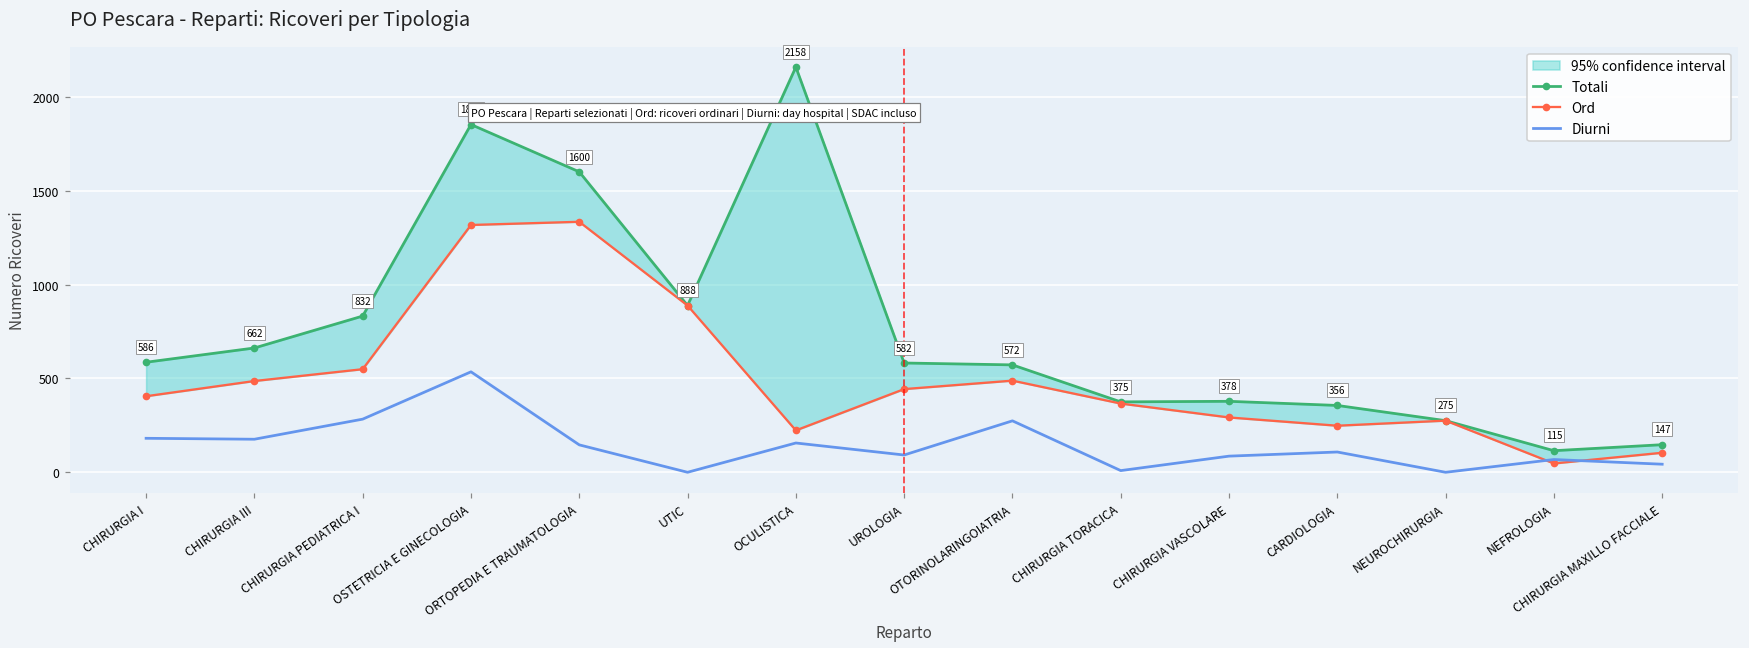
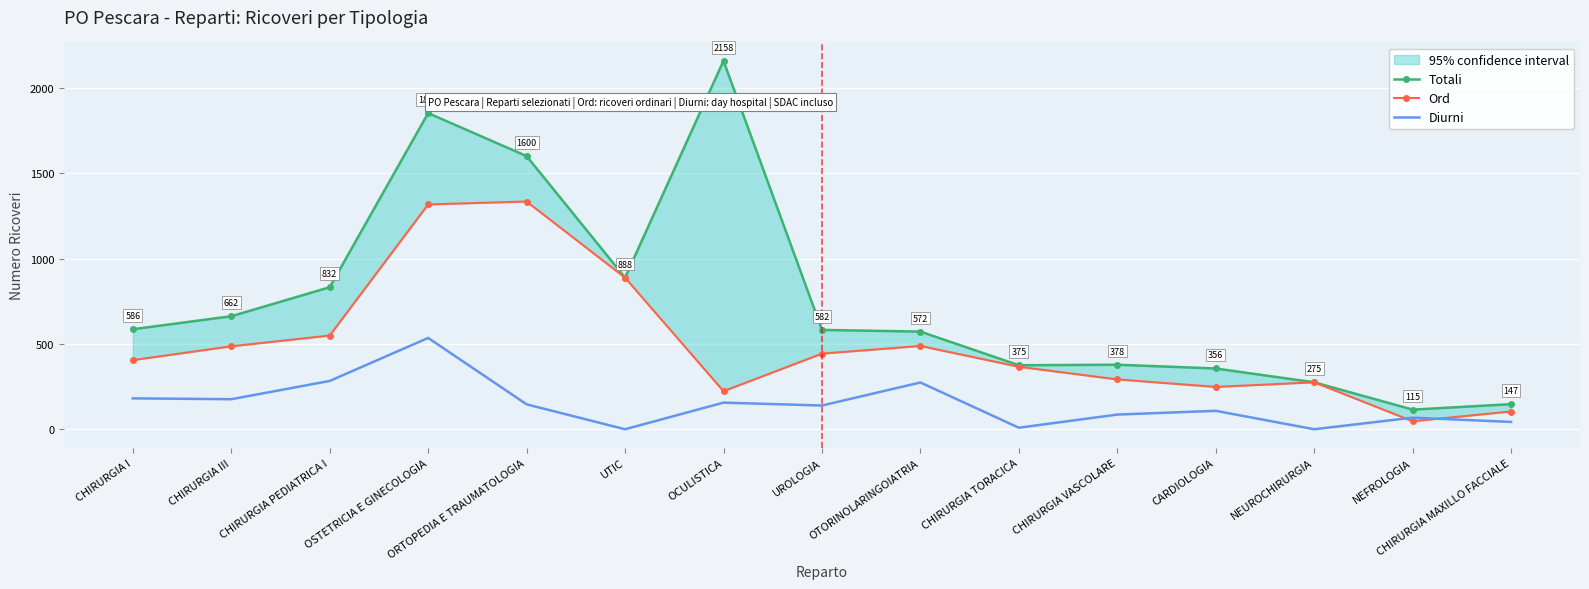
Diurni, UROLOGIA: 90 -> 140
